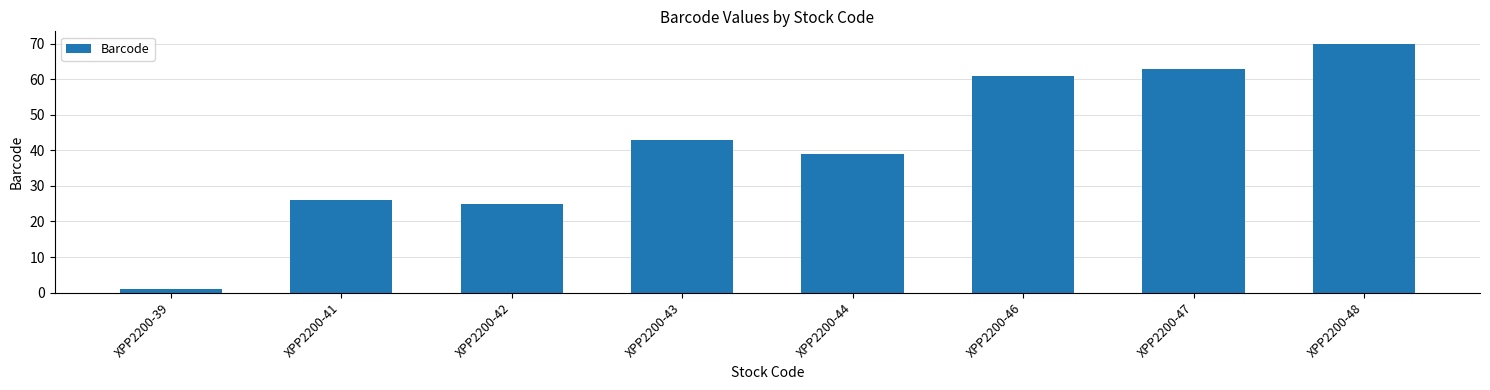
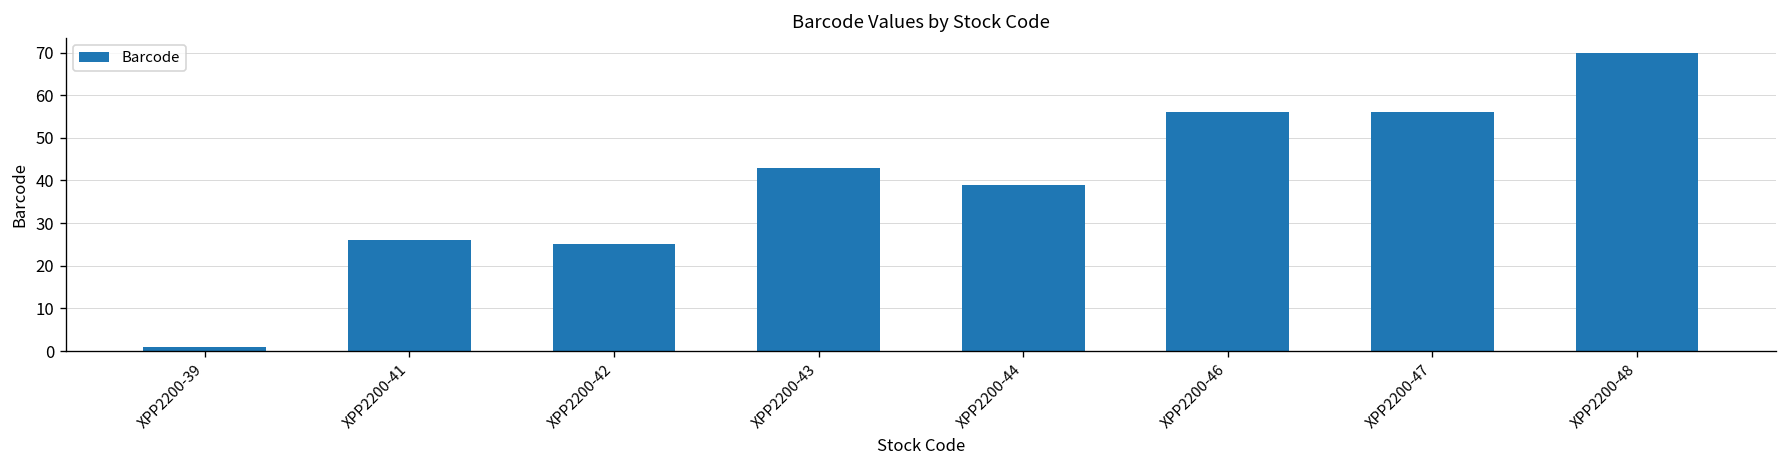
XPP2200-46: 61 -> 56
XPP2200-47: 63 -> 56
